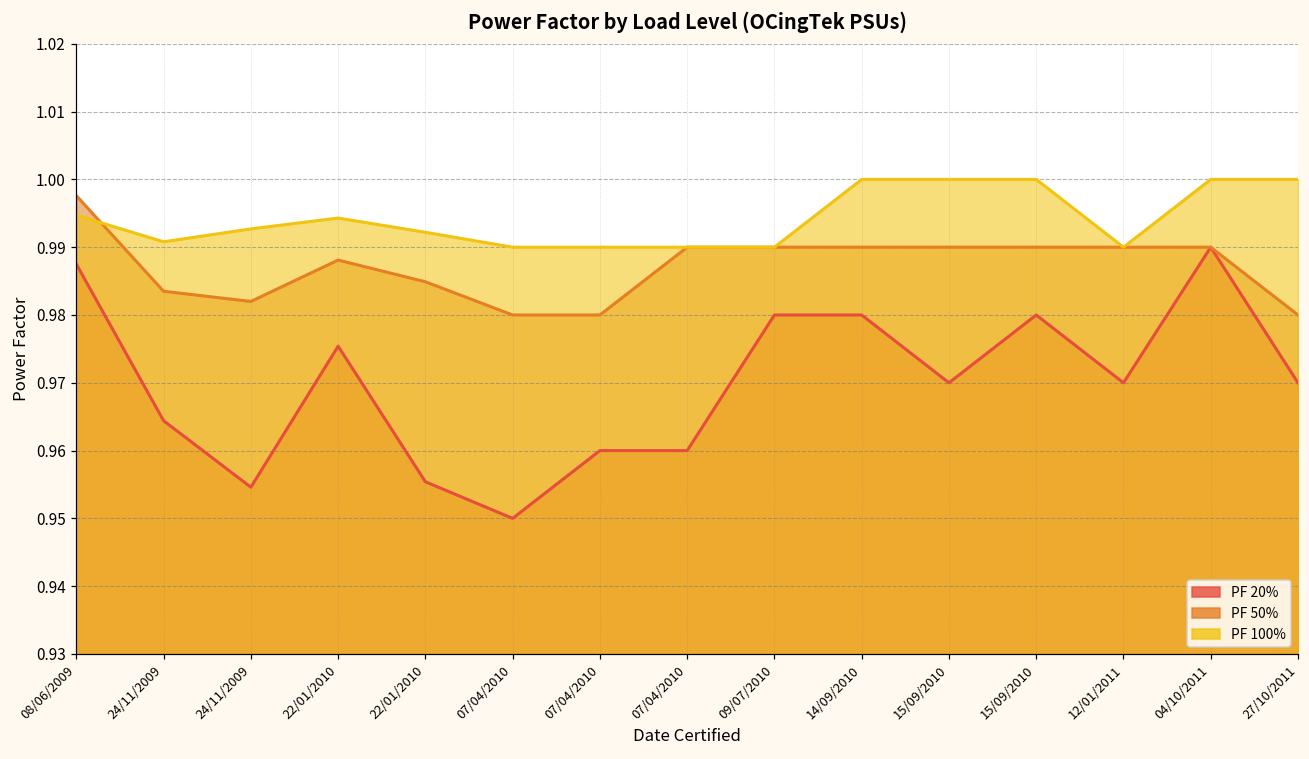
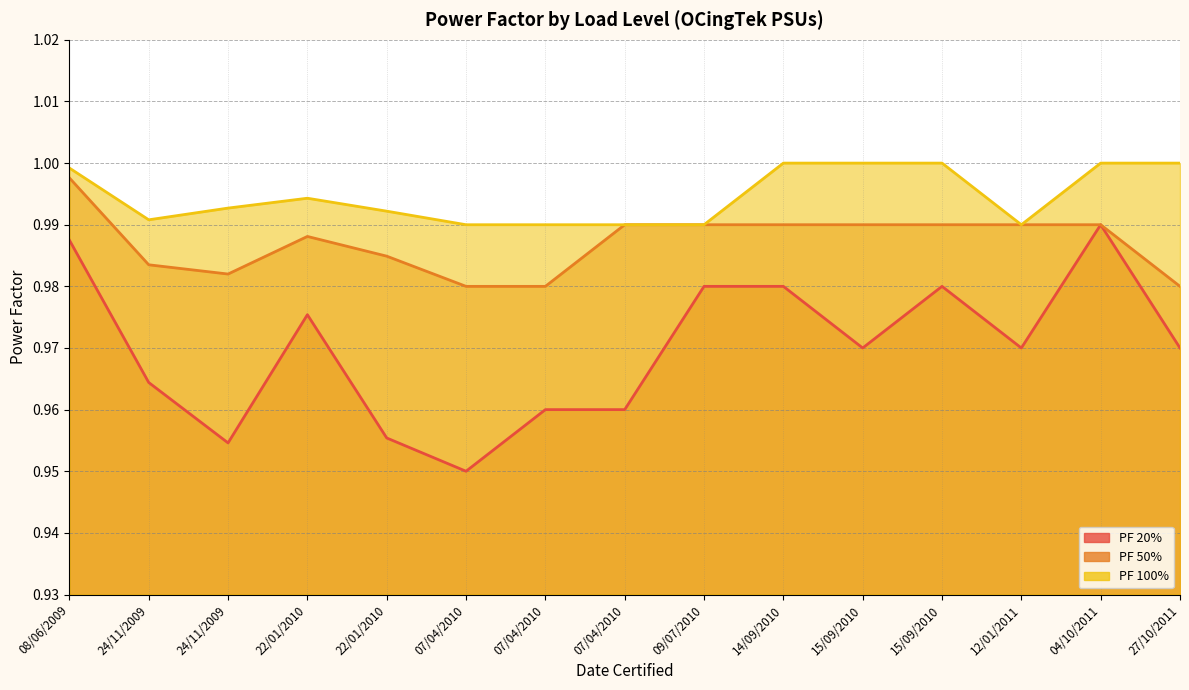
PF 100%, 08/06/2009: 0.995 -> 0.999
